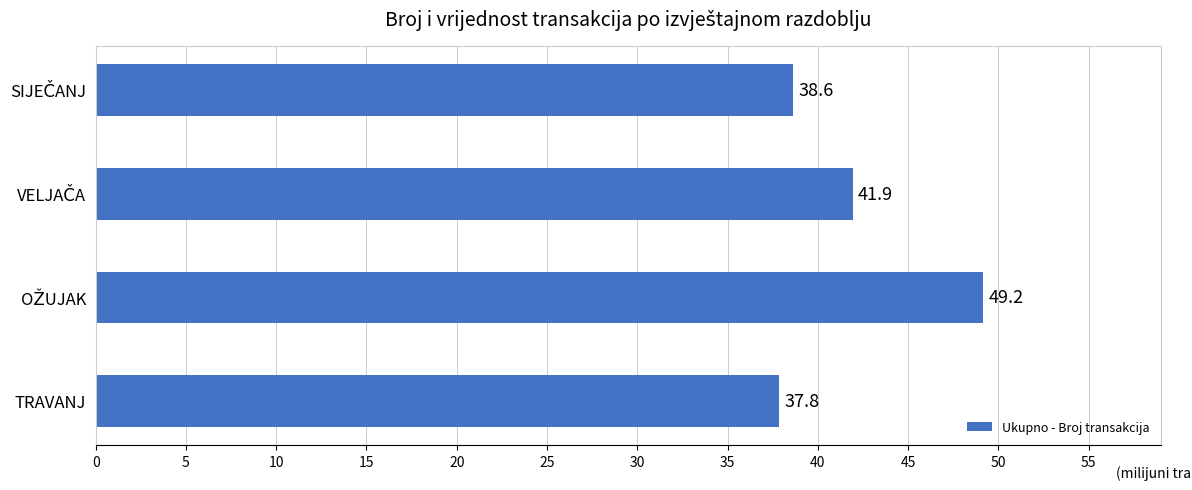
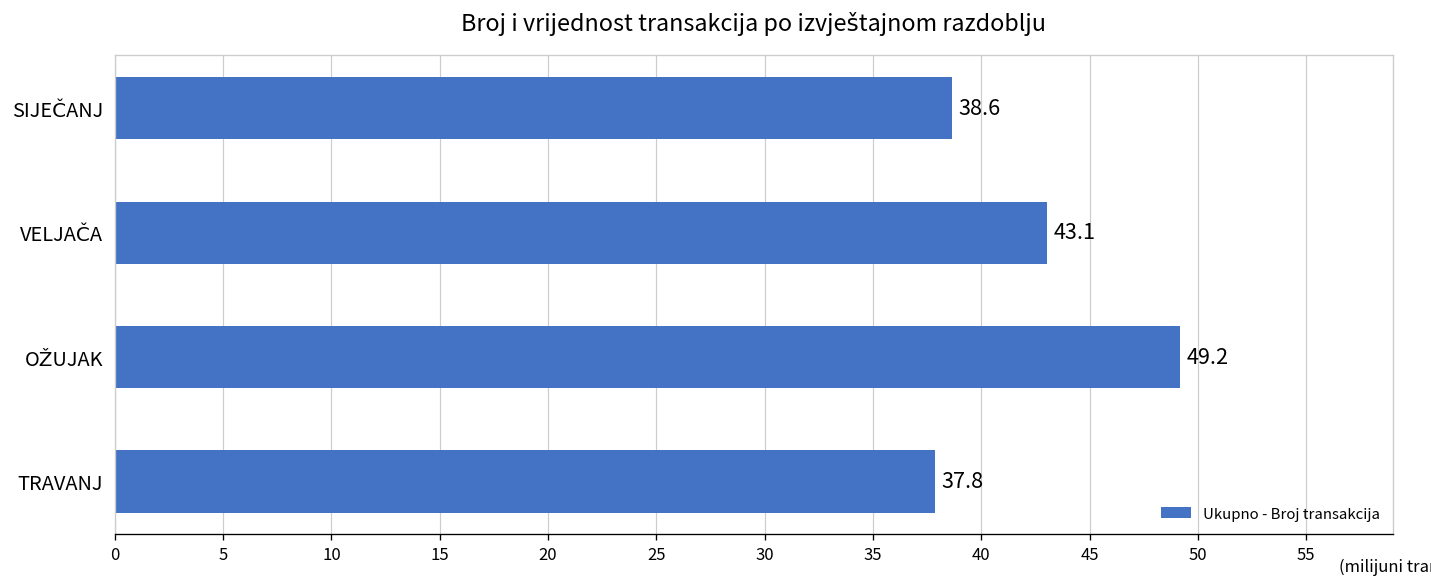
VELJAČA: 41.9 -> 43.1
